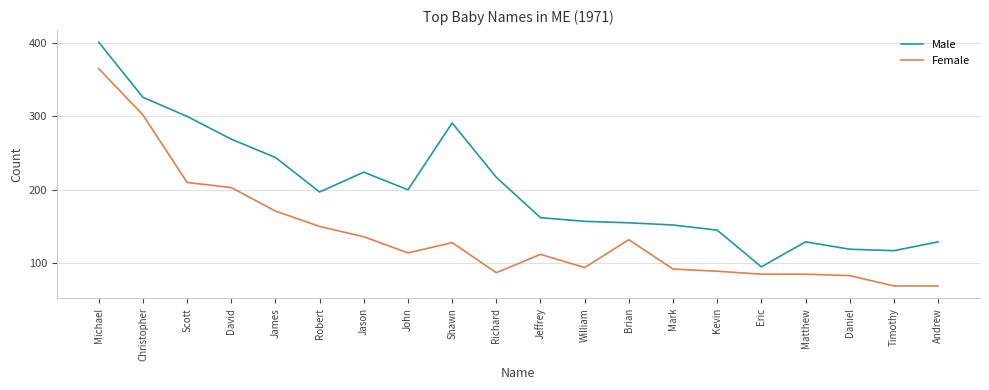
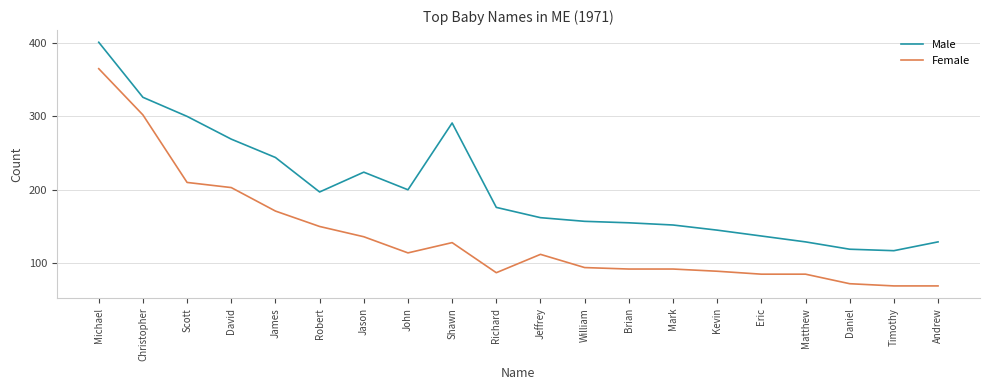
Male, Richard: 220 -> 180
Female, Brian: 130 -> 90
Male, Eric: 100 -> 140
Female, Daniel: 80 -> 70
